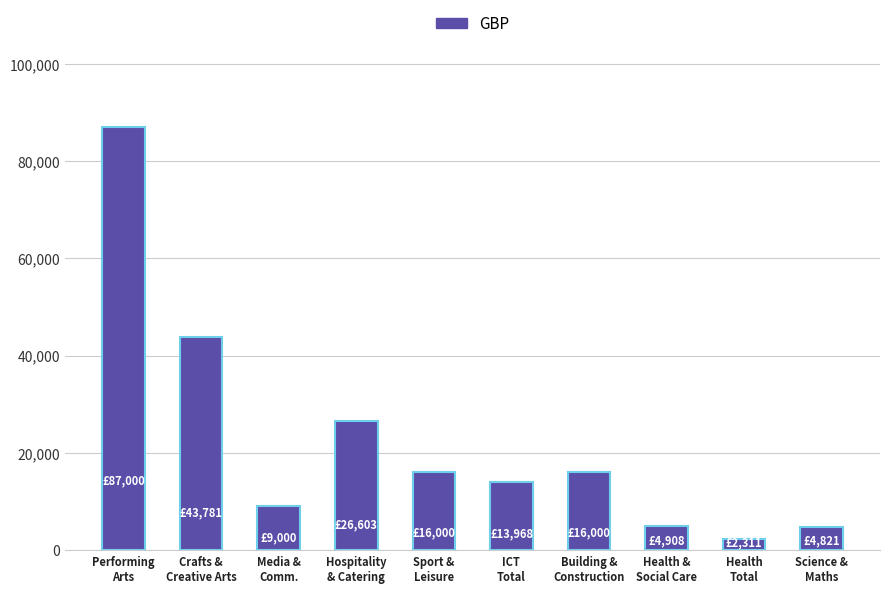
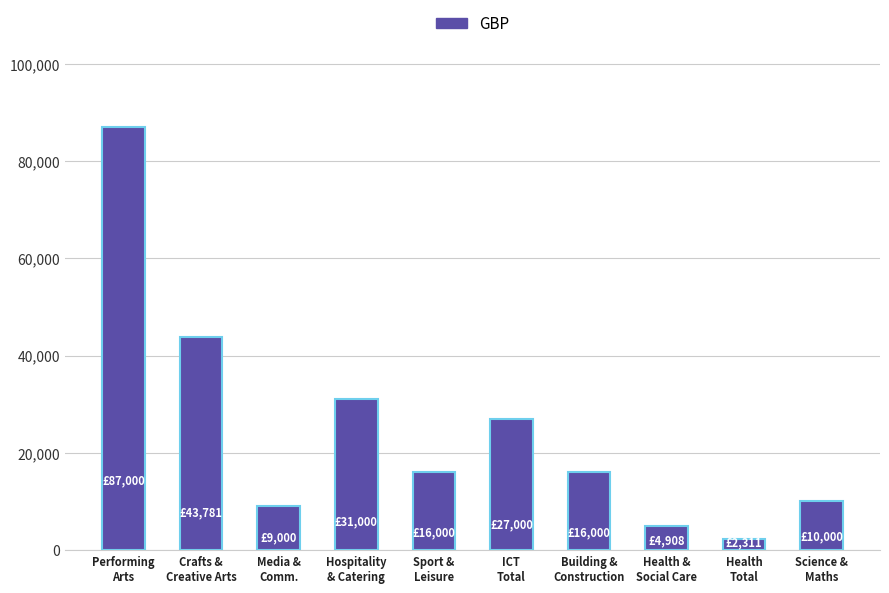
Hospitality & Catering: £26,603 -> £31,000
ICT Total: £13,968 -> £27,000
Science & Maths: £4,821 -> £10,000
